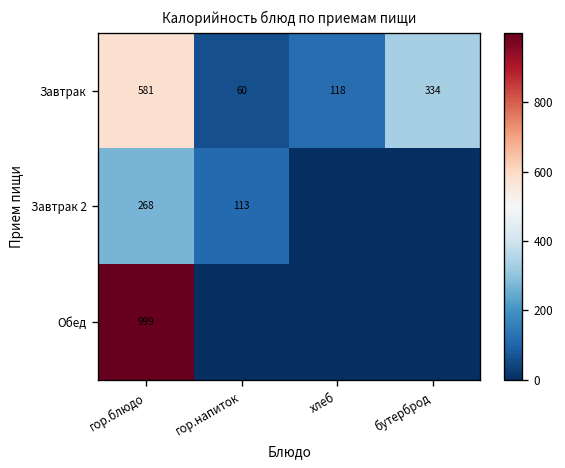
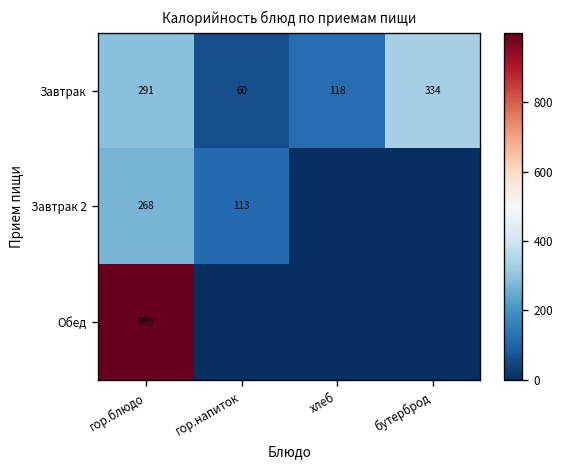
Завтрак, гор.блюдо: 581 -> 291
